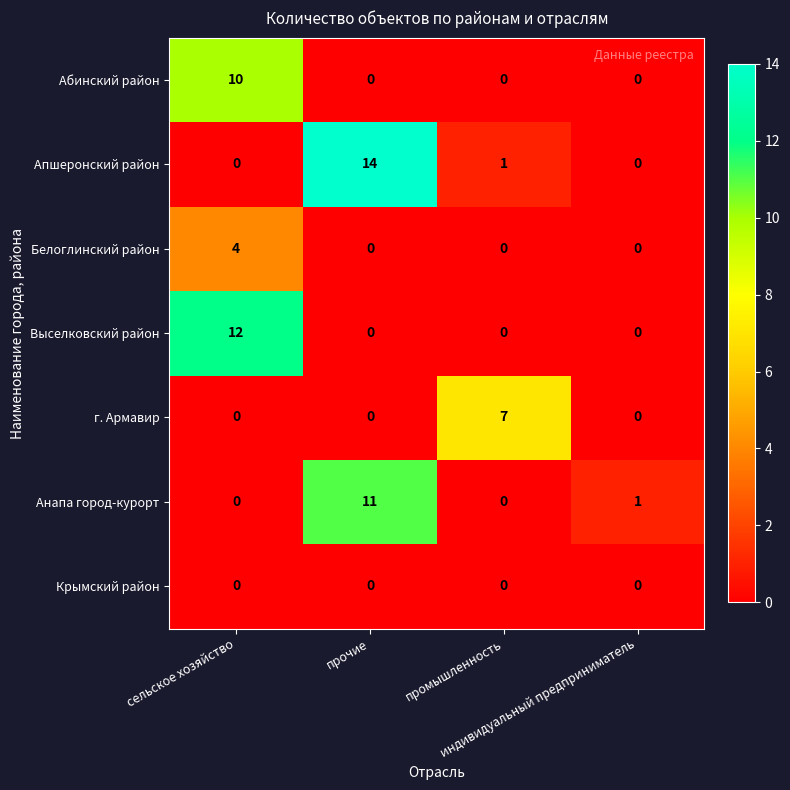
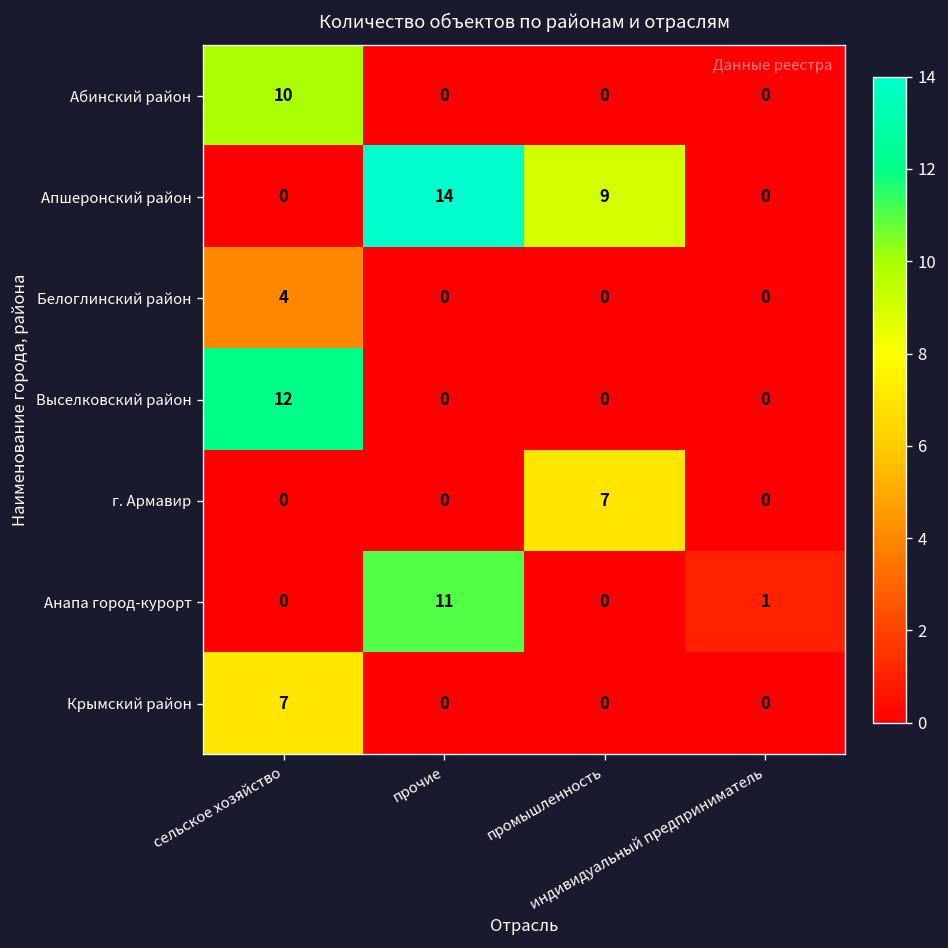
Апшеронский район, промышленность: 1 -> 9
Крымский район, сельское хозяйство: 0 -> 7
